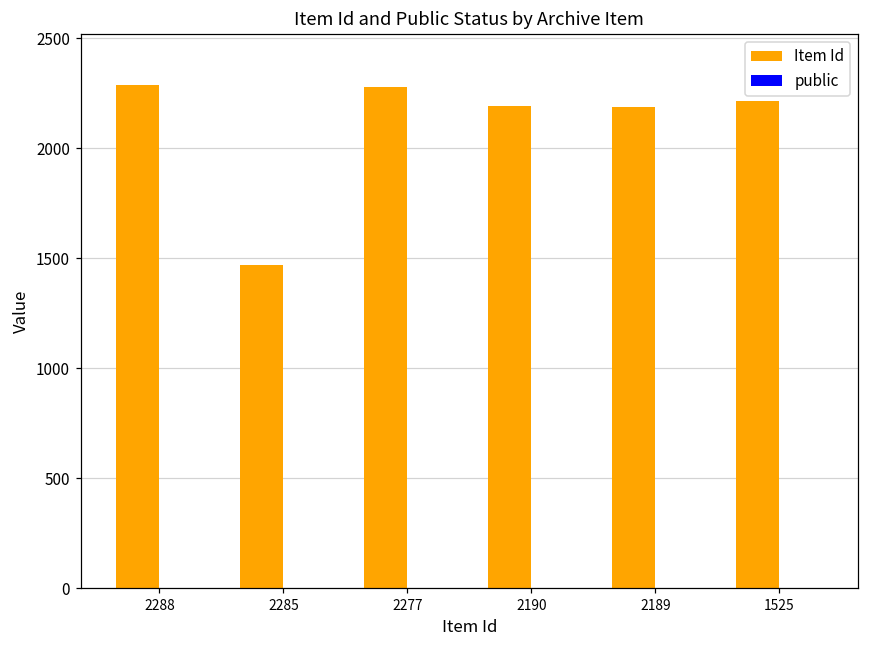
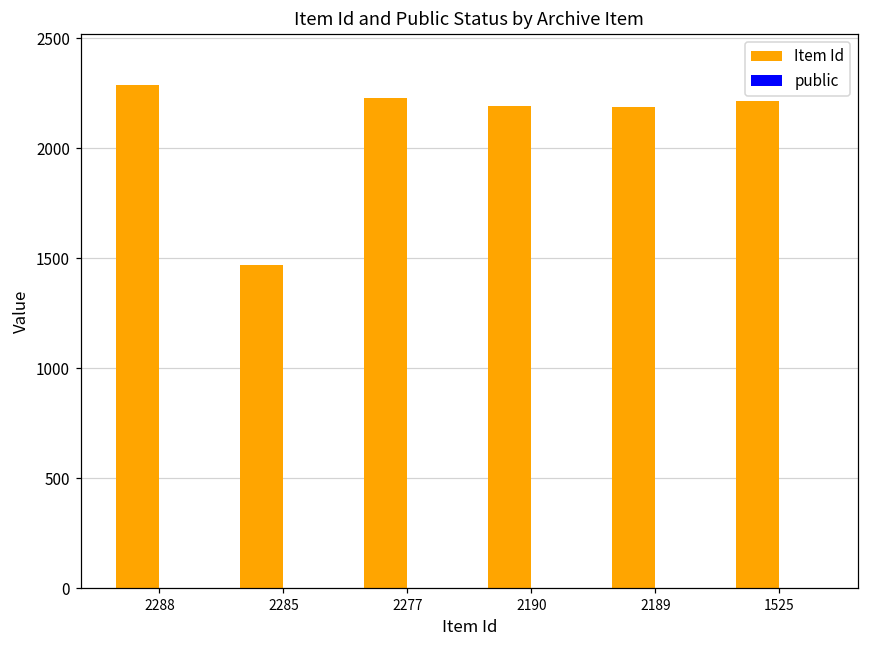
Item Id, 2277: 2280 -> 2230
